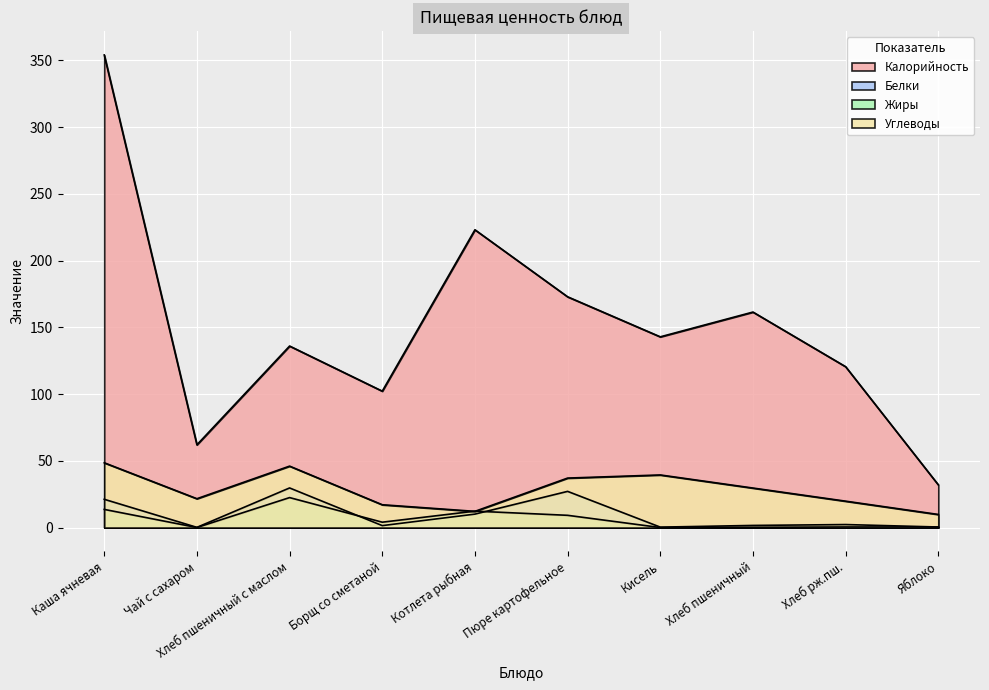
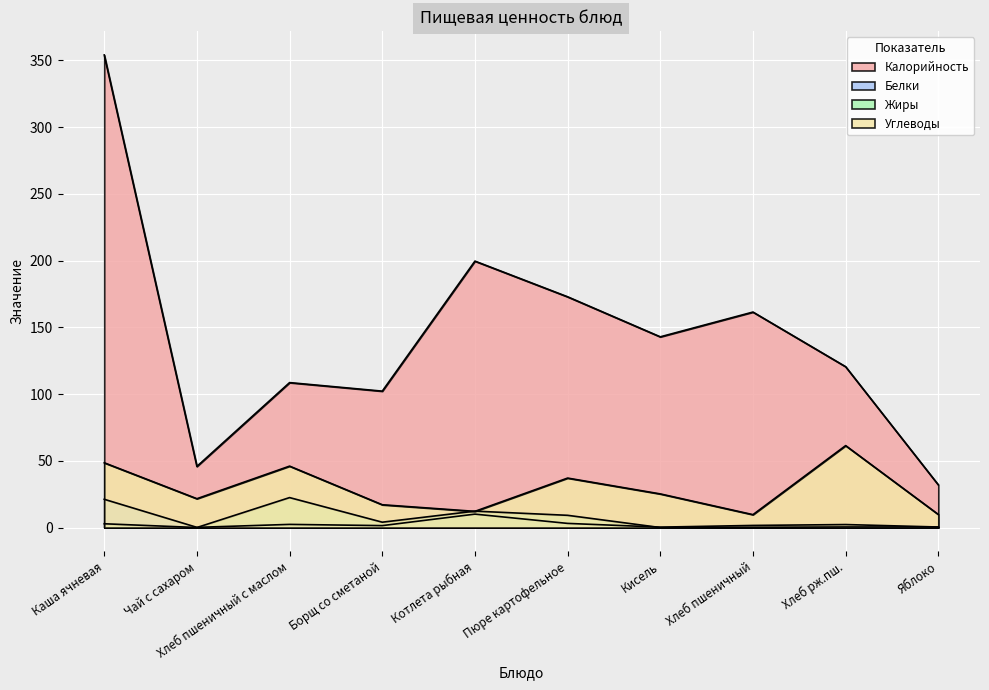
Жиры, Каша ячневая: 14 -> 3
Калорийность, Чай с сахаром: 62 -> 46
Калорийность, Хлеб пшеничный с маслом: 136 -> 109
Белки, Хлеб пшеничный с маслом: 30 -> 2
Калорийность, Котлета рыбная: 223 -> 200
Белки, Пюре картофельное: 27 -> 3
Углеводы, Кисель: 39 -> 25
Углеводы, Хлеб пшеничный: 30 -> 10
Углеводы, Хлеб рж.пш.: 20 -> 61
